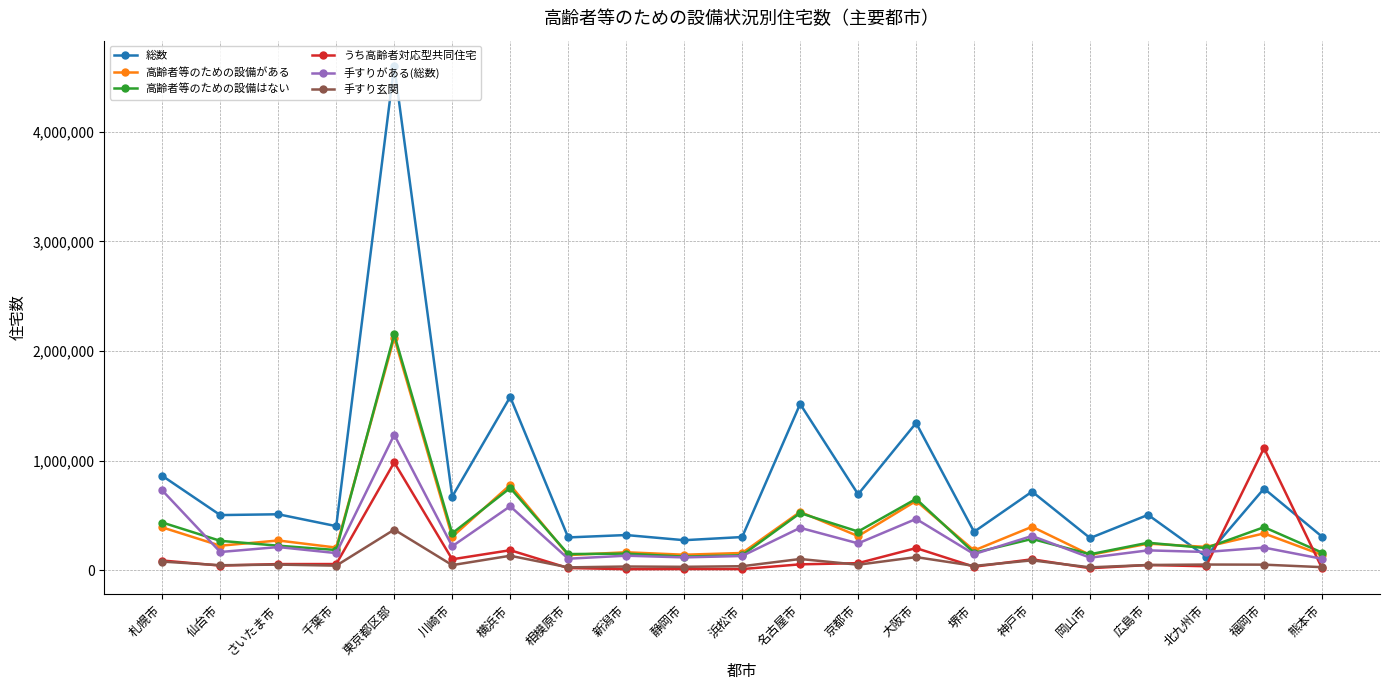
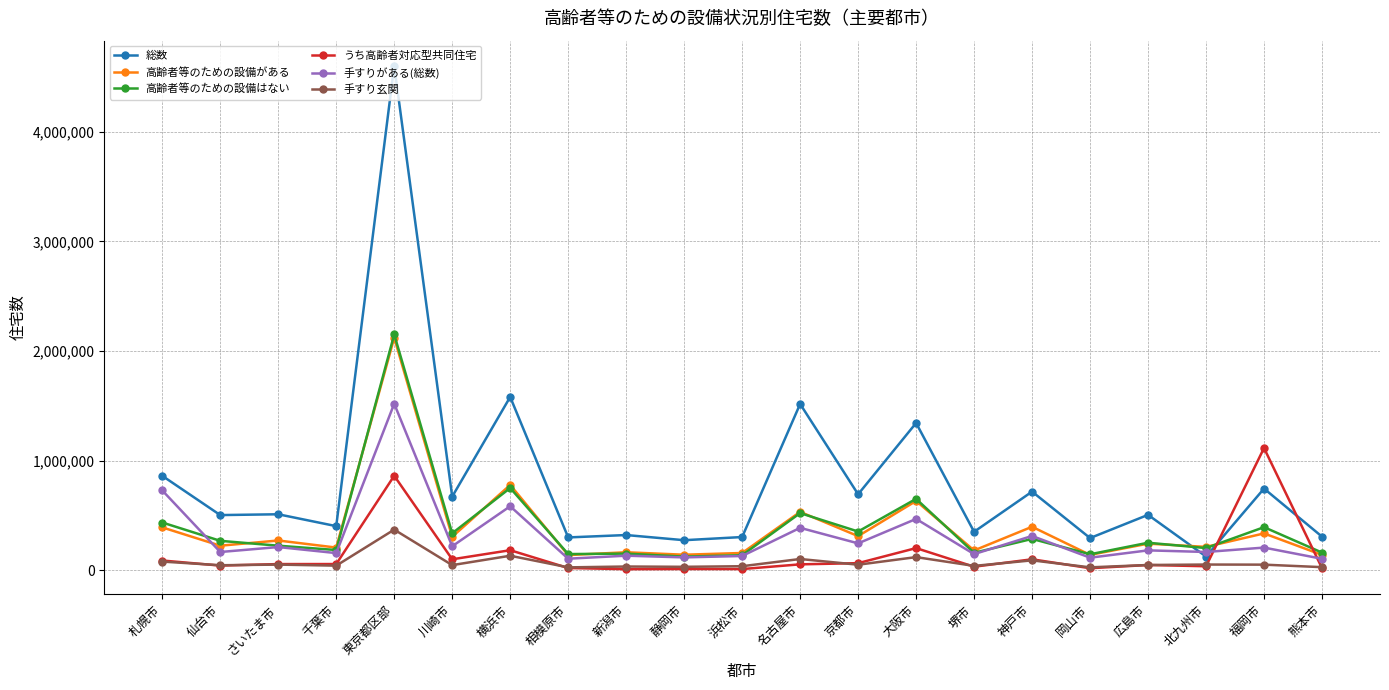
うち高齢者対応型共同住宅, 東京都区部: 980,000 -> 860,000
手すりがある(総数), 東京都区部: 1,240,000 -> 1,520,000
